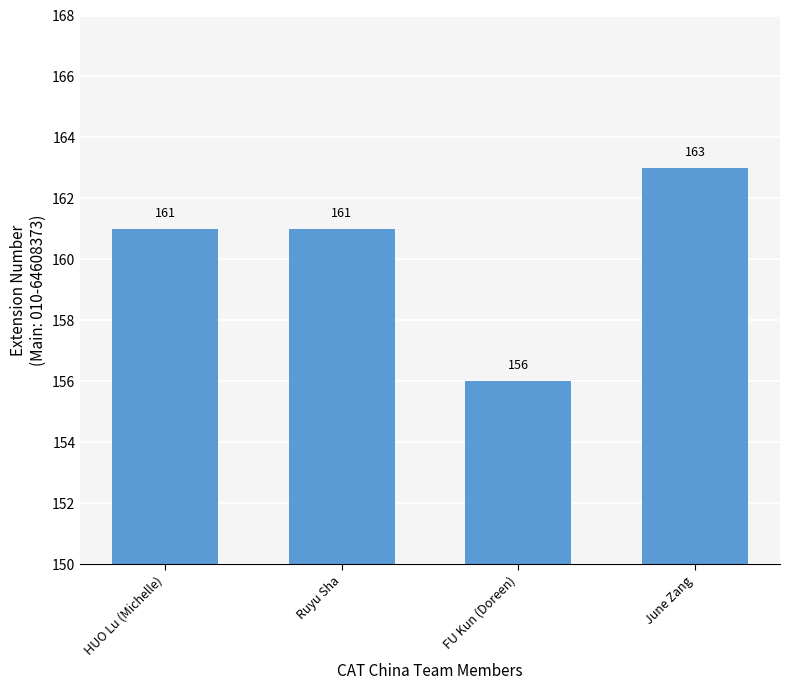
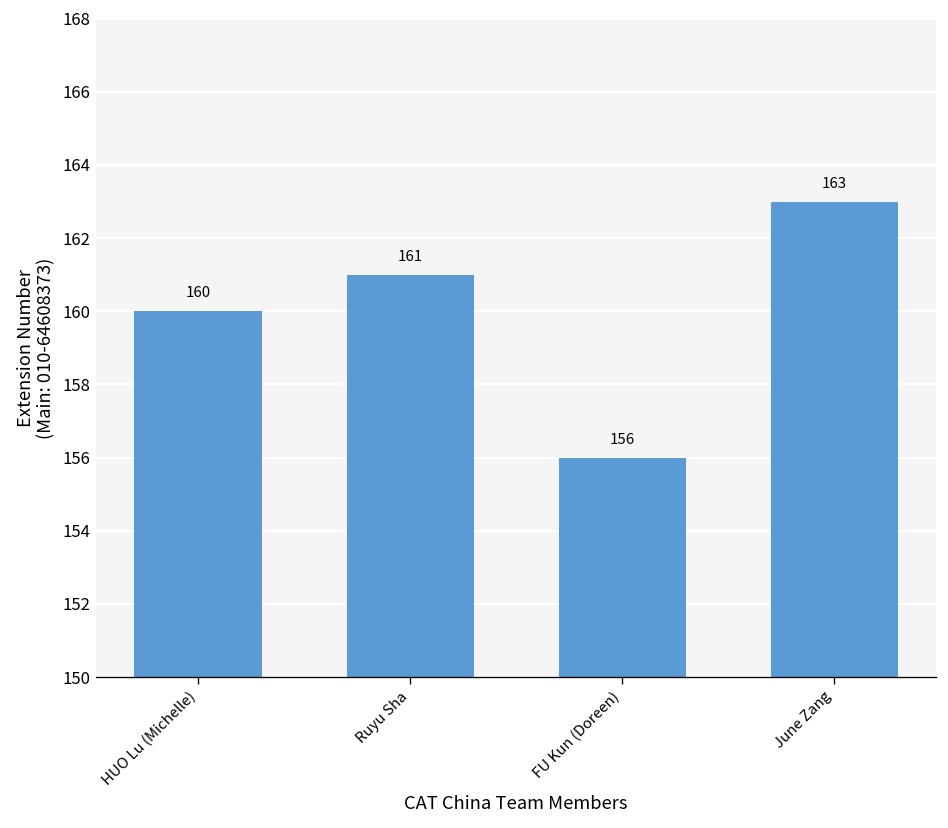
HUO Lu (Michelle): 161 -> 160
